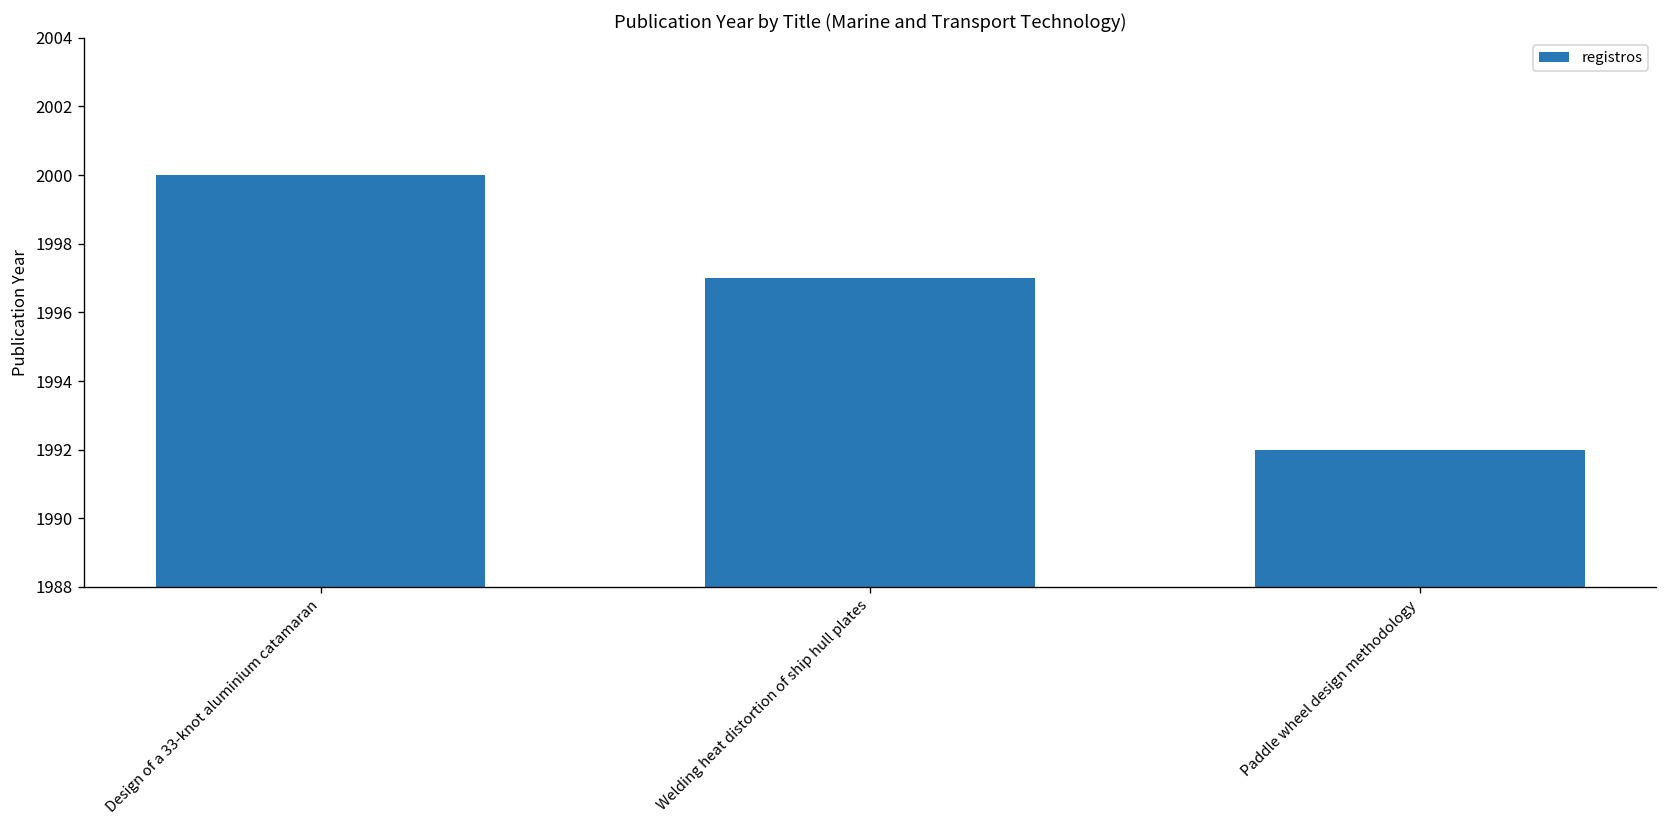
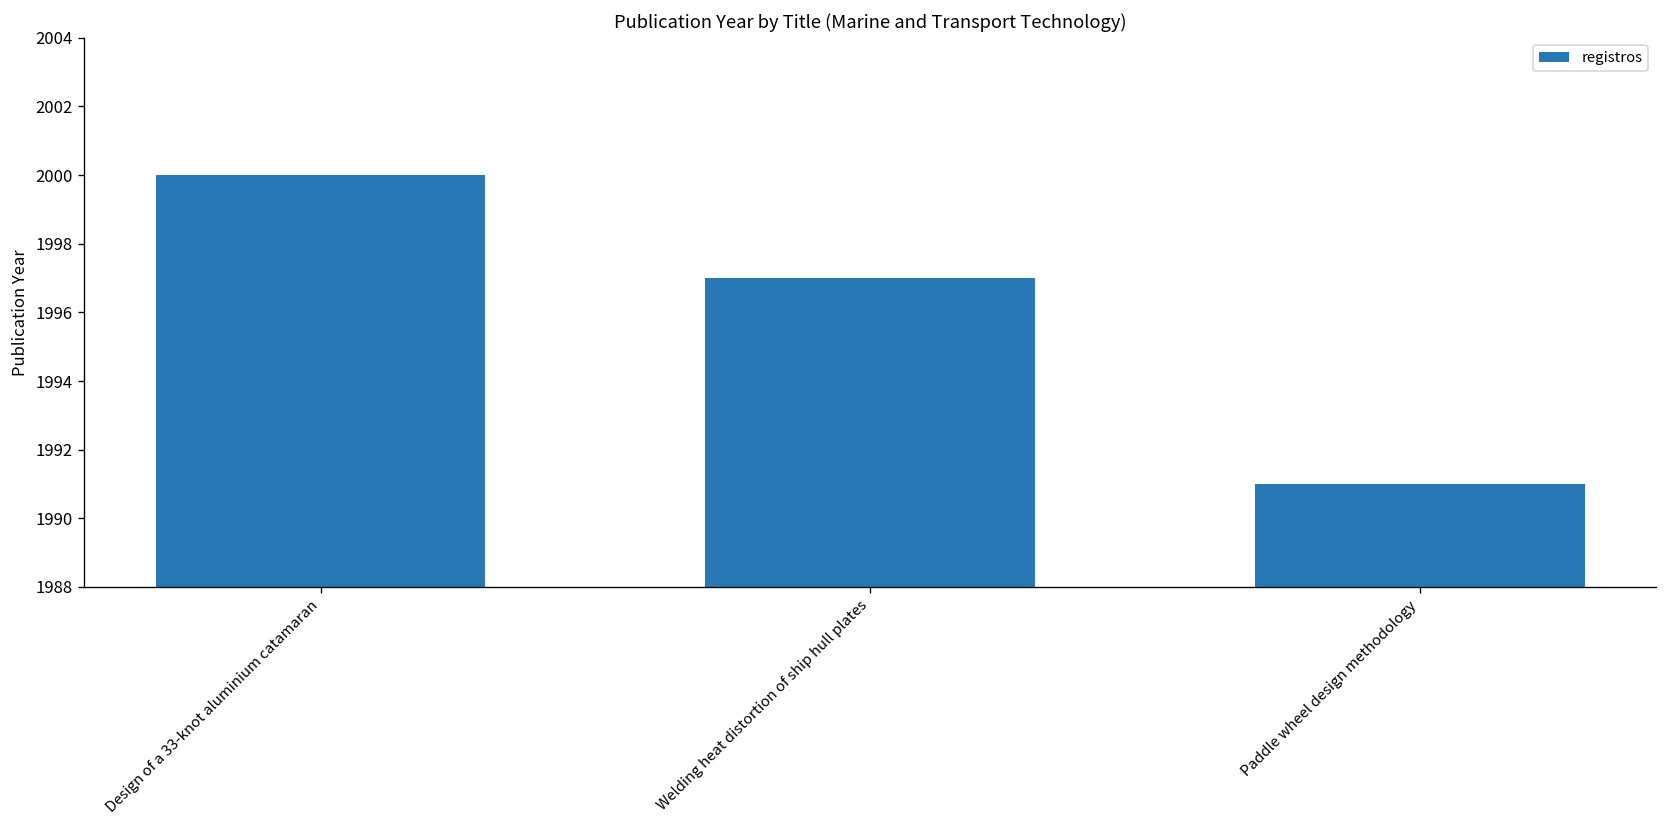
Paddle wheel design methodology: 1992 -> 1991
